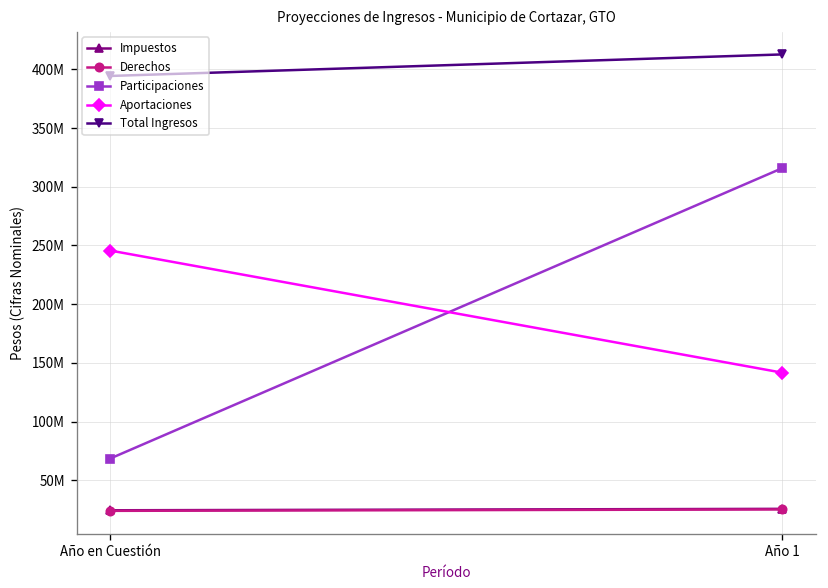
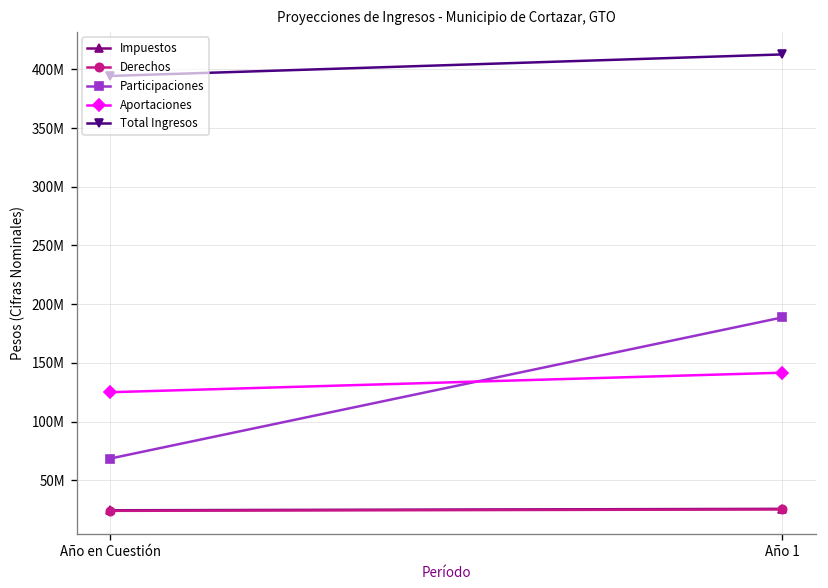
Aportaciones, Año en Cuestión: 250000000 -> 120000000
Participaciones, Año 1: 320000000 -> 190000000
